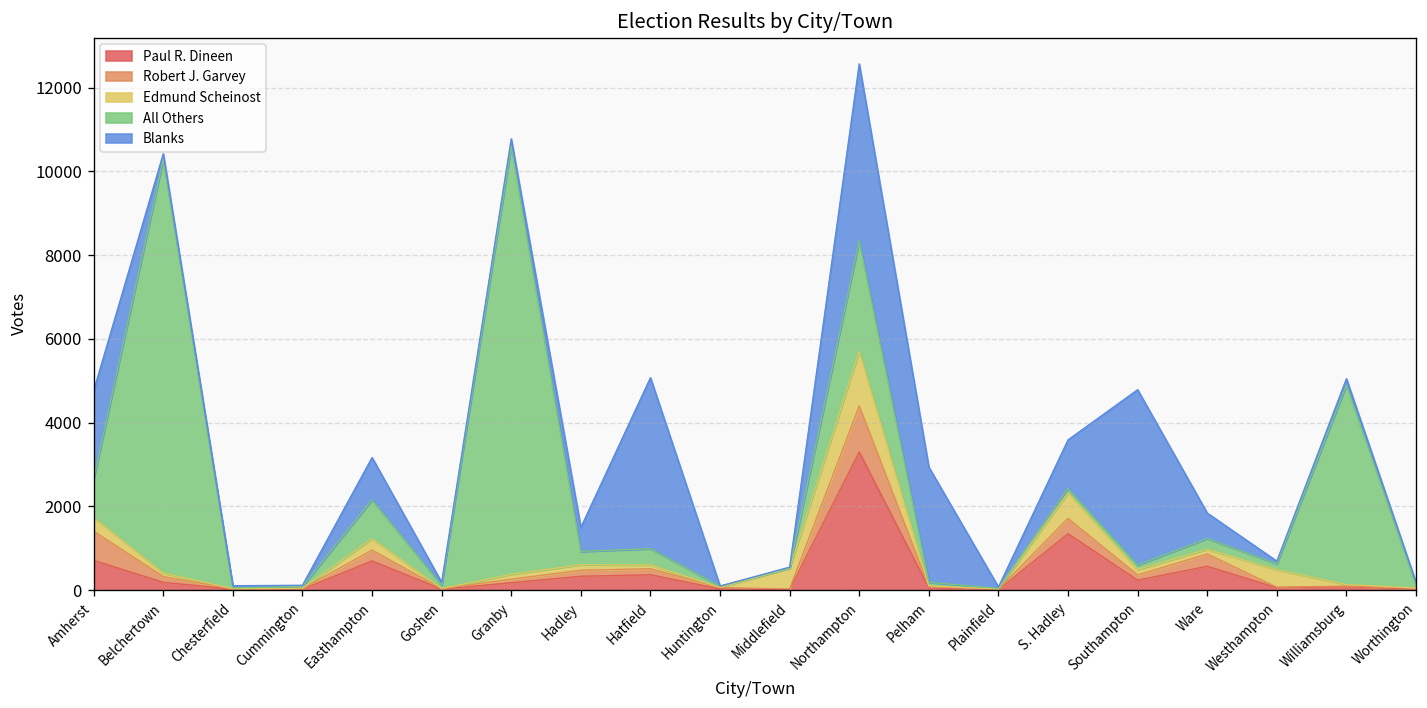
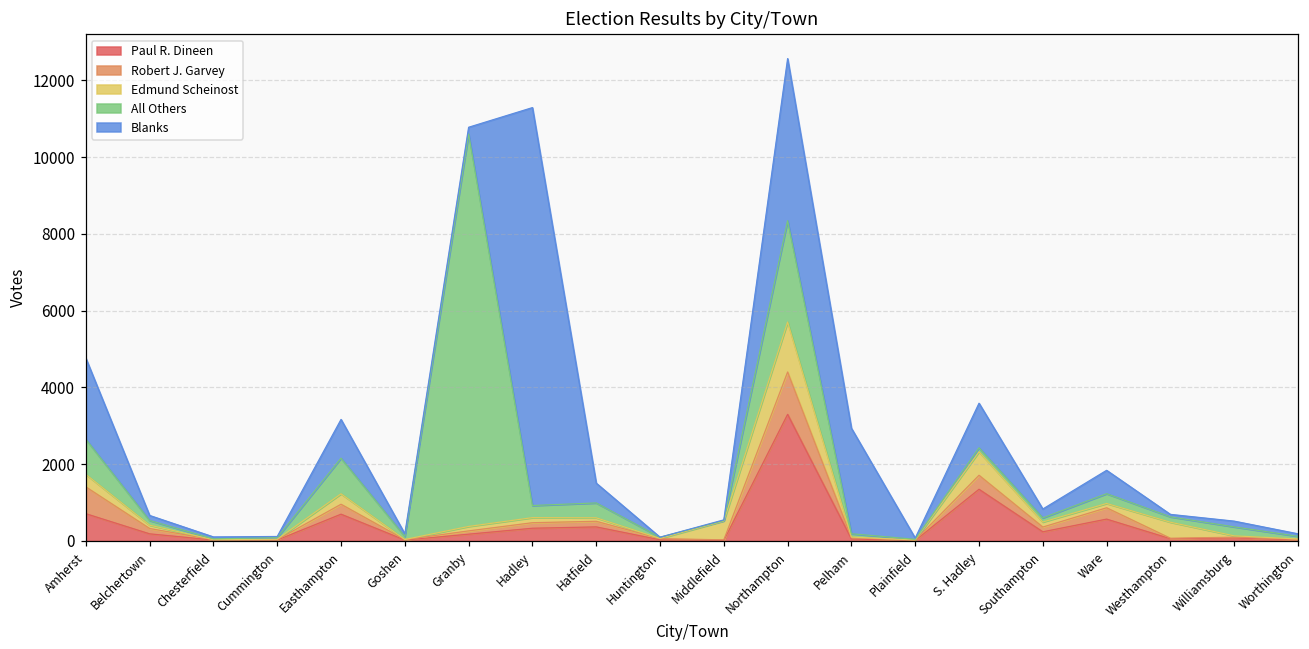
All Others, Belchertown: 9900 -> 100
Blanks, Hadley: 600 -> 10400
Blanks, Hatfield: 4100 -> 500
Blanks, Southampton: 4200 -> 200
All Others, Williamsburg: 4800 -> 200
